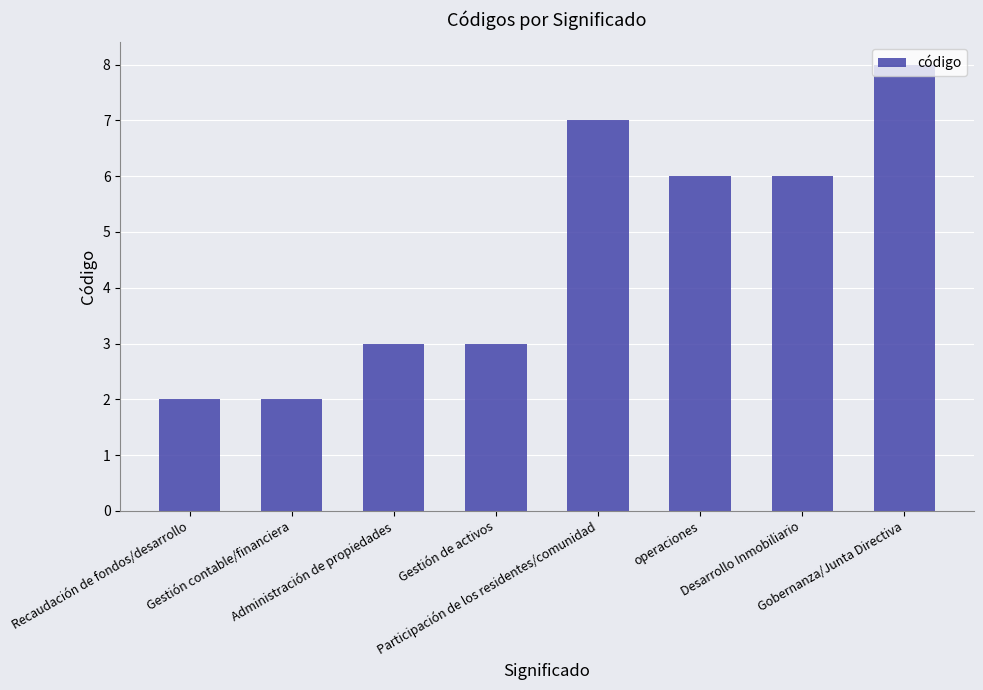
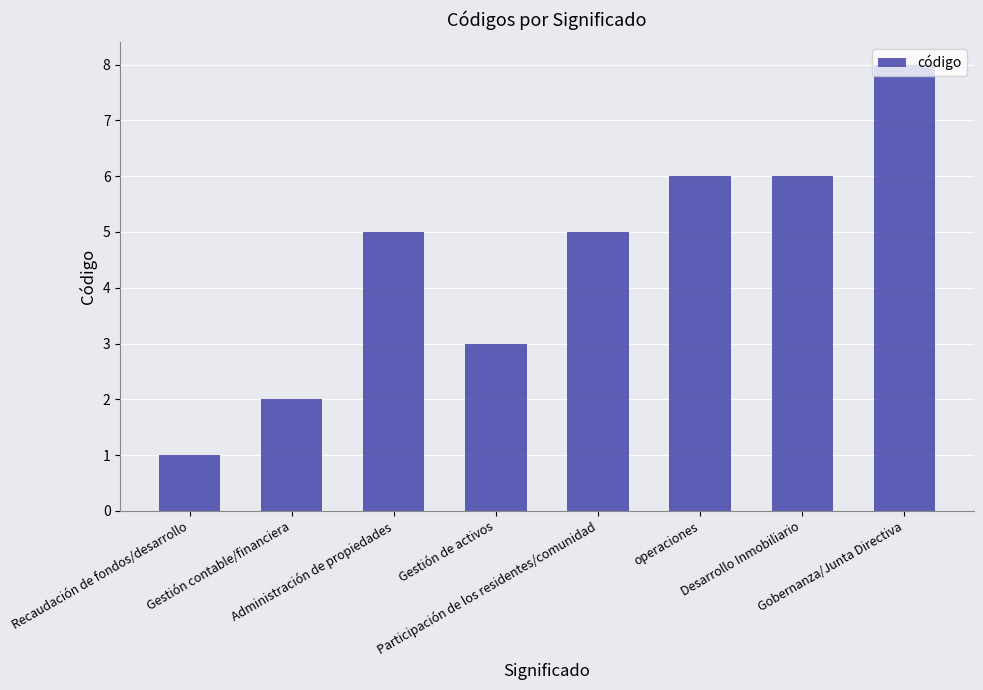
Recaudación de fondos/desarrollo: 2 -> 1
Administración de propiedades: 3 -> 5
Participación de los residentes/comunidad: 7 -> 5
